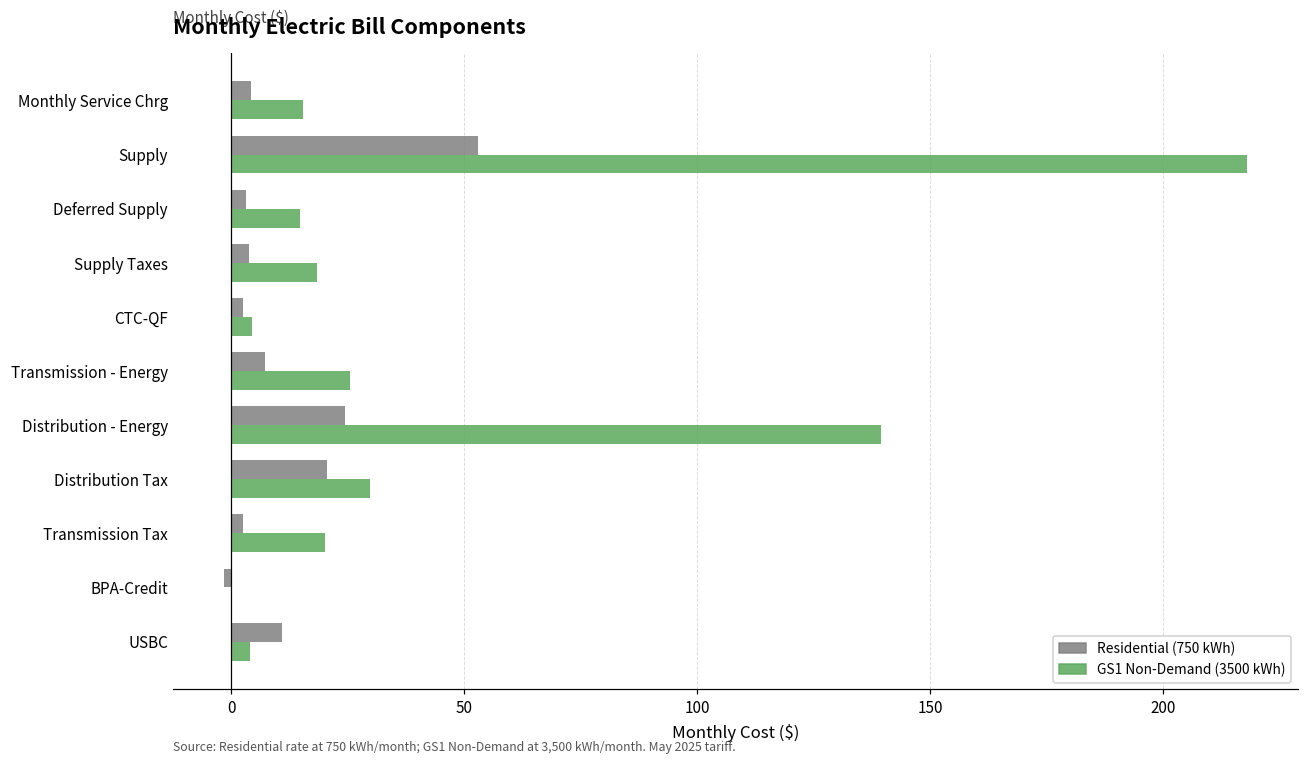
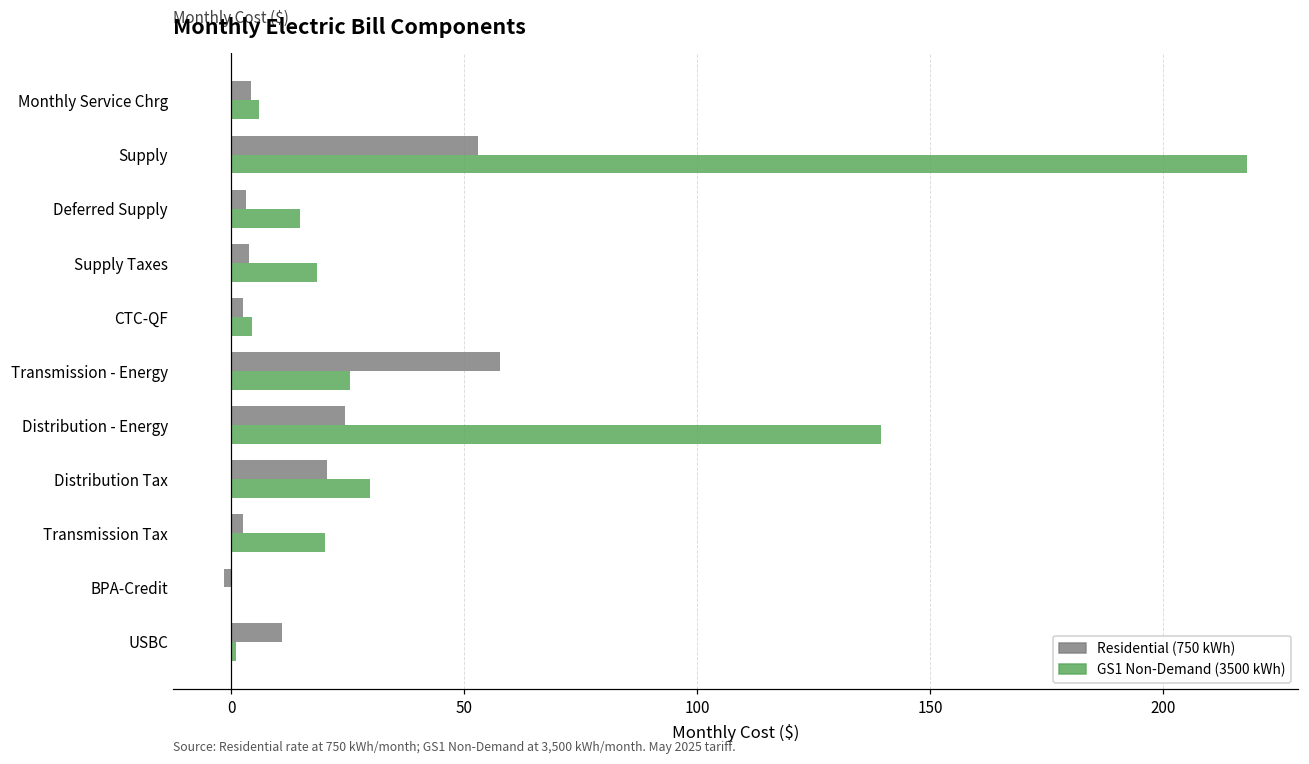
GS1 Non-Demand (3500 kWh), Monthly Service Chrg: 15 -> 6
Residential (750 kWh), Transmission - Energy: 7 -> 58
GS1 Non-Demand (3500 kWh), USBC: 4 -> 1
